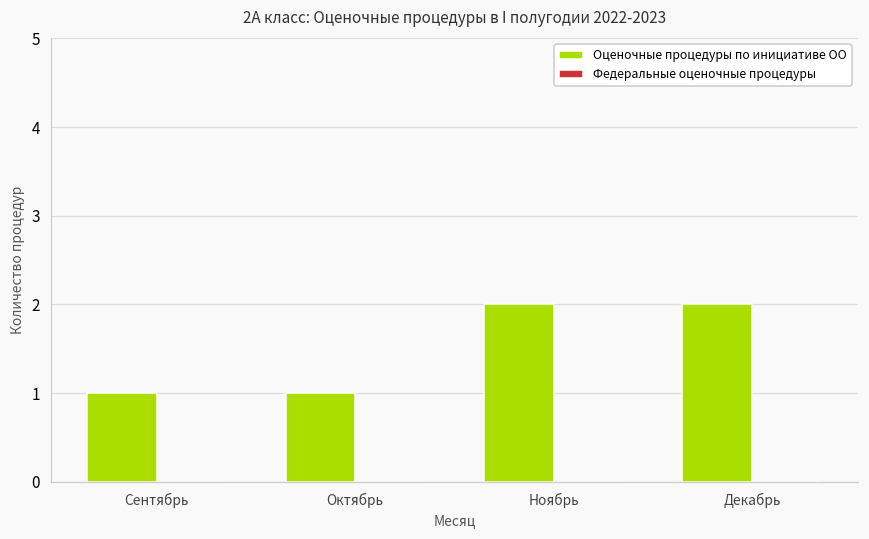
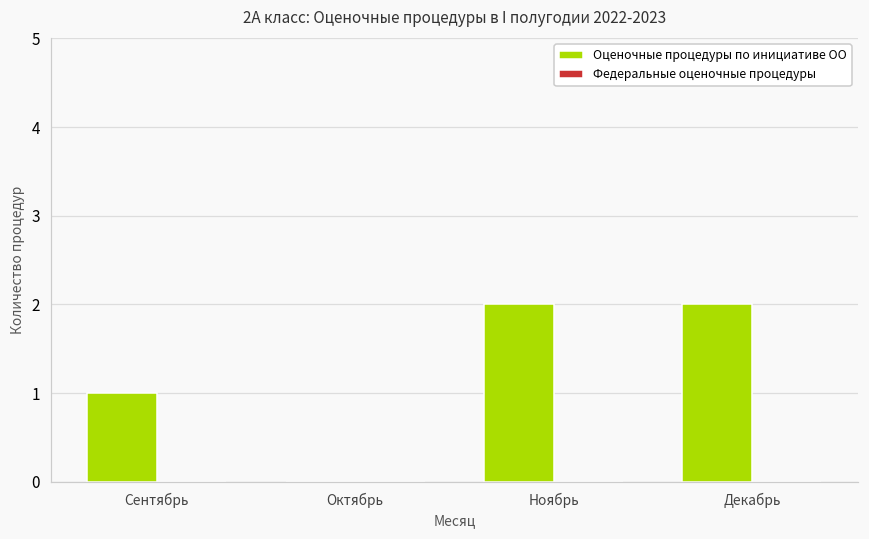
Оценочные процедуры по инициативе ОО, Октябрь: 1 -> 0
